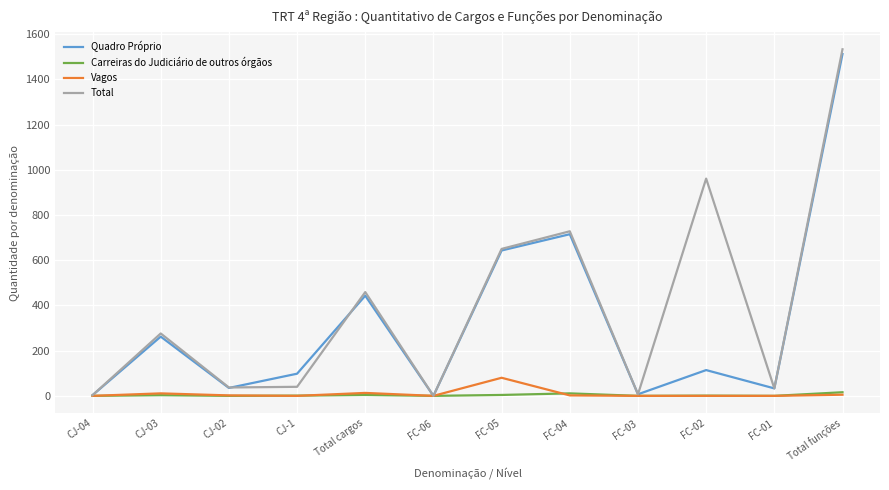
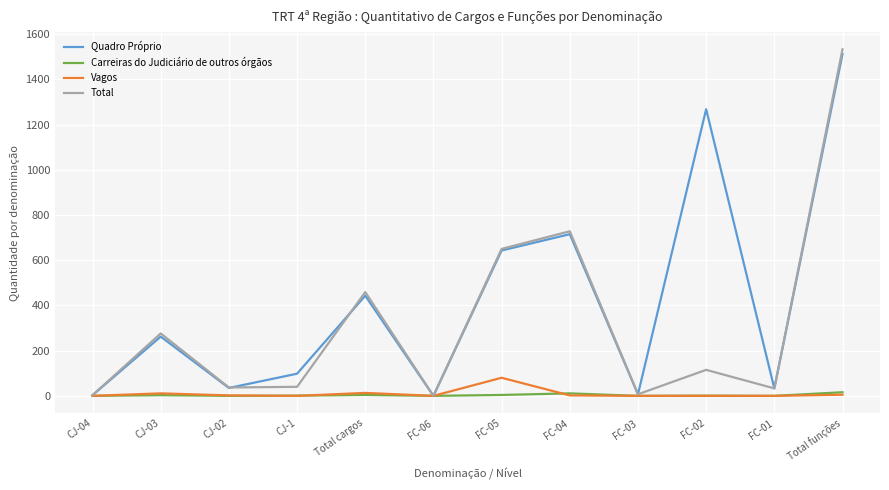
Quadro Próprio, FC-02: 110 -> 1270
Total, FC-02: 960 -> 120
